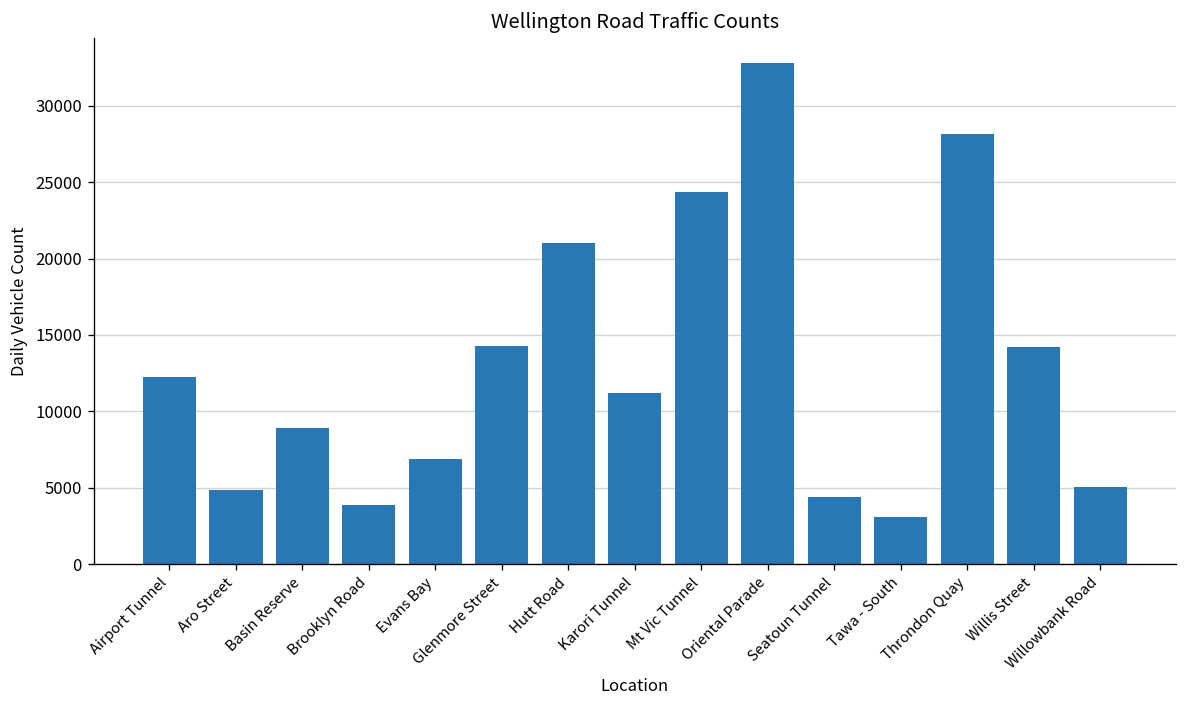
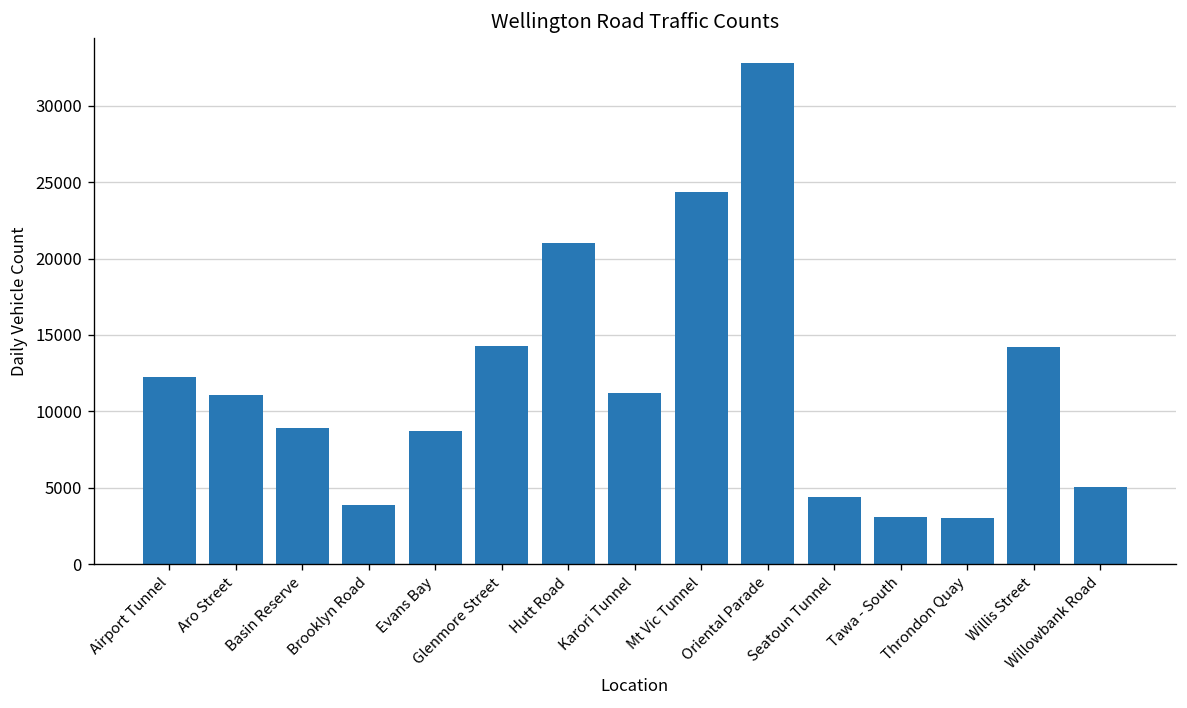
Aro Street: 4900 -> 11100
Evans Bay: 6900 -> 8700
Throndon Quay: 28100 -> 3000
